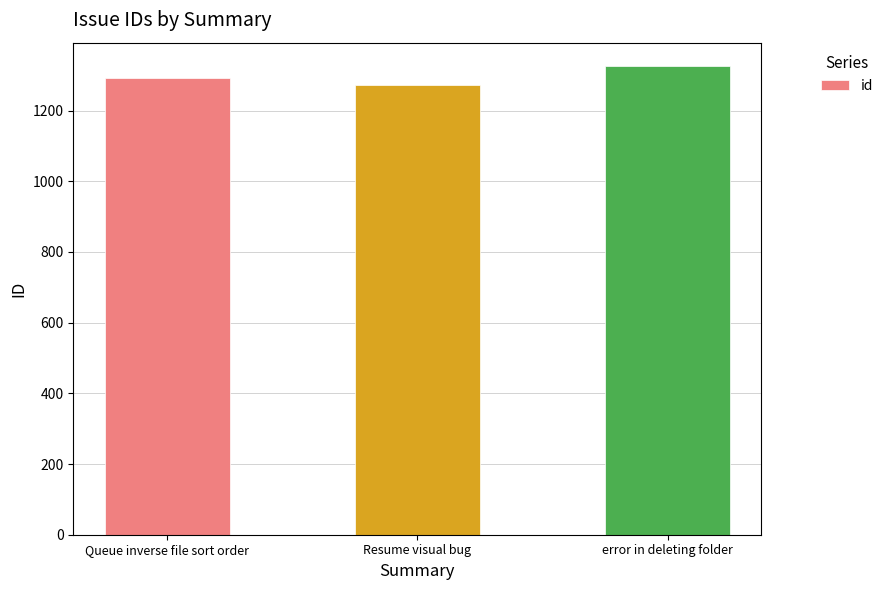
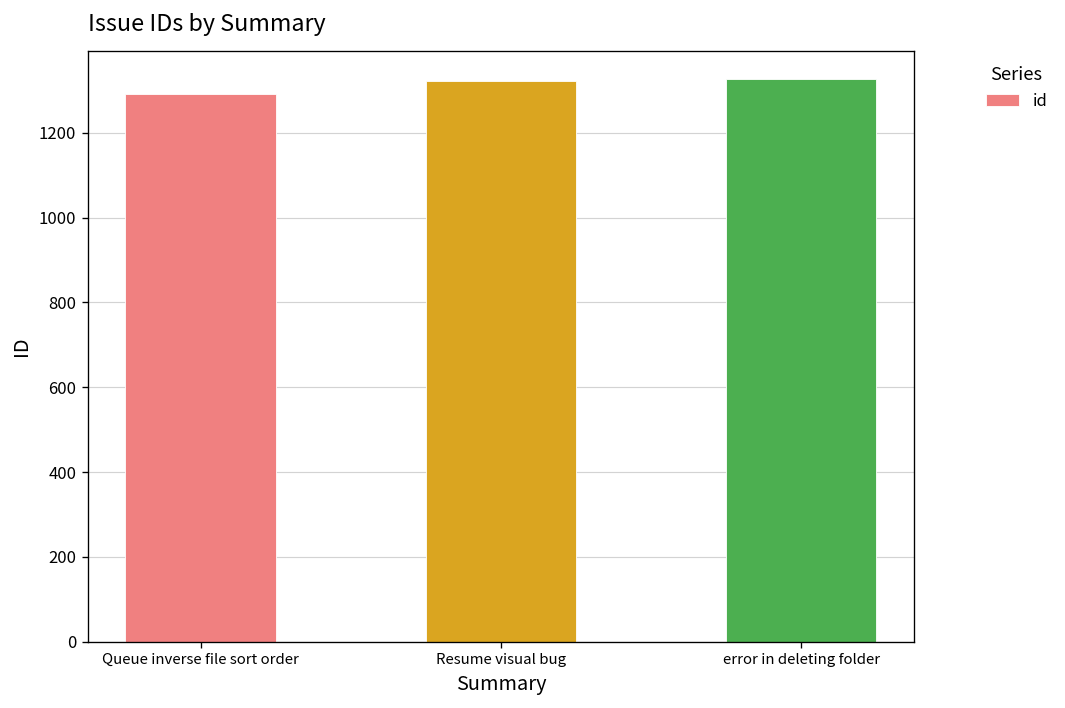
Resume visual bug: 1270 -> 1320
